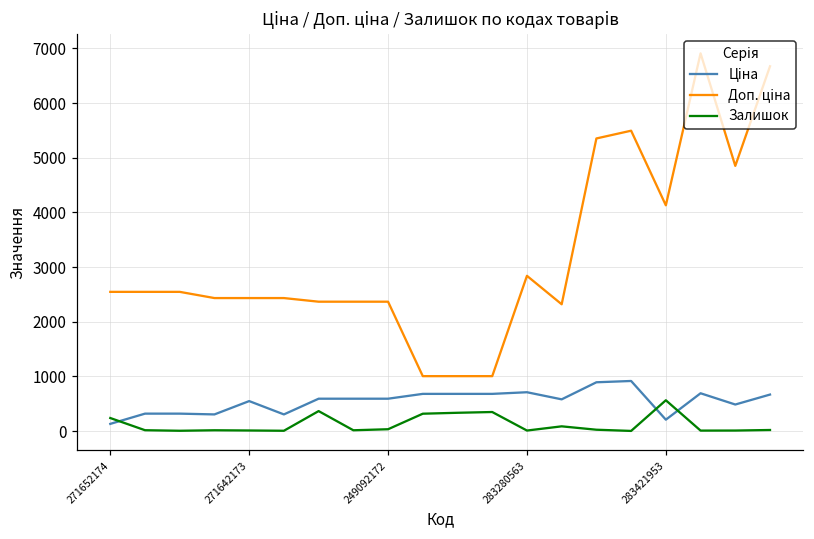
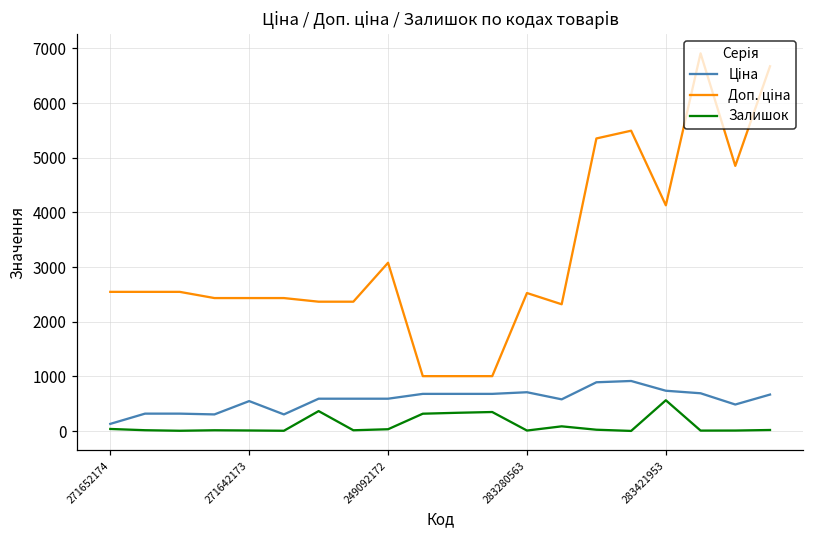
Залишок, 271652174: 200 -> 0
Доп. ціна, 249092172: 2400 -> 3100
Доп. ціна, 283280563: 2800 -> 2500
Ціна, 283421953: 200 -> 700
